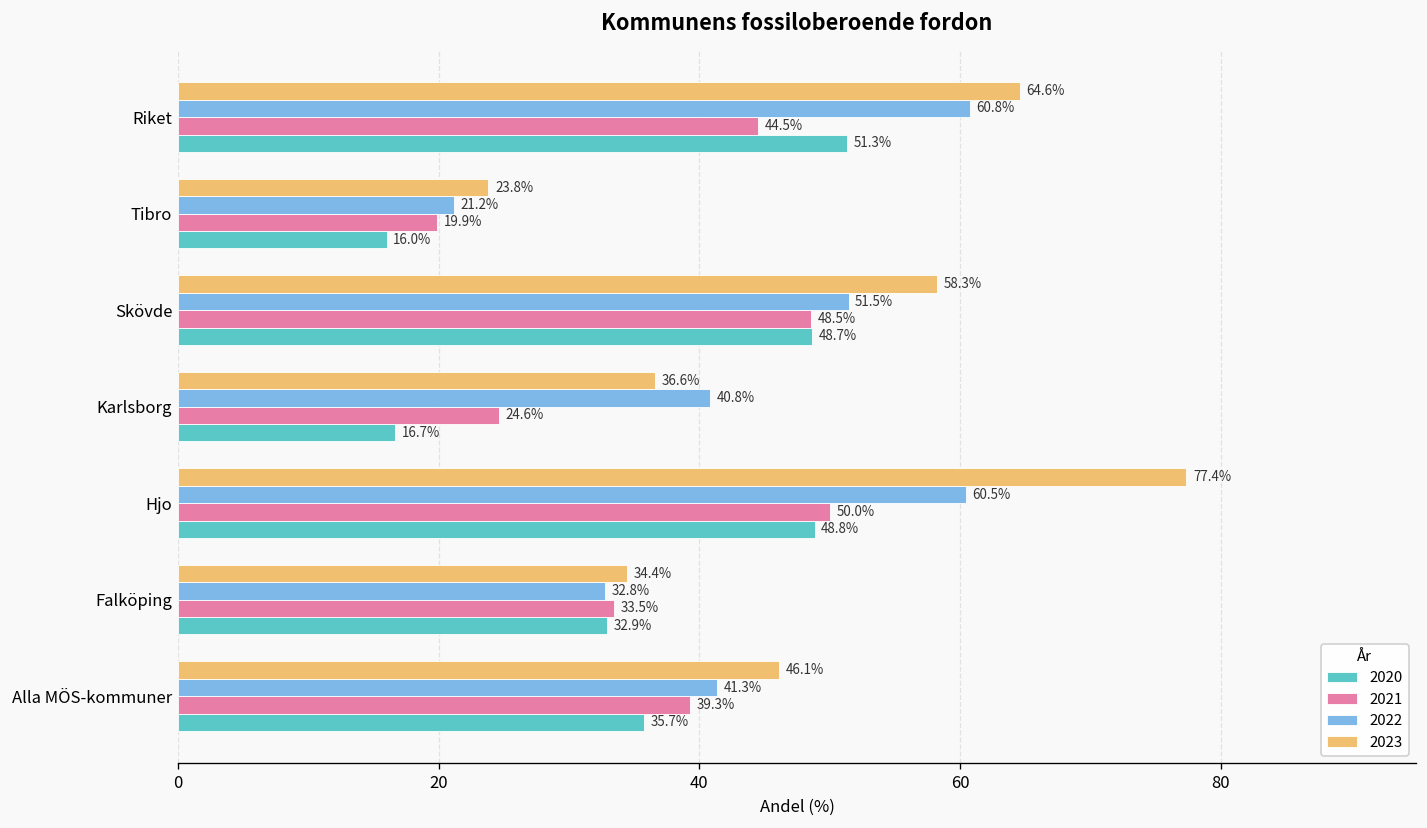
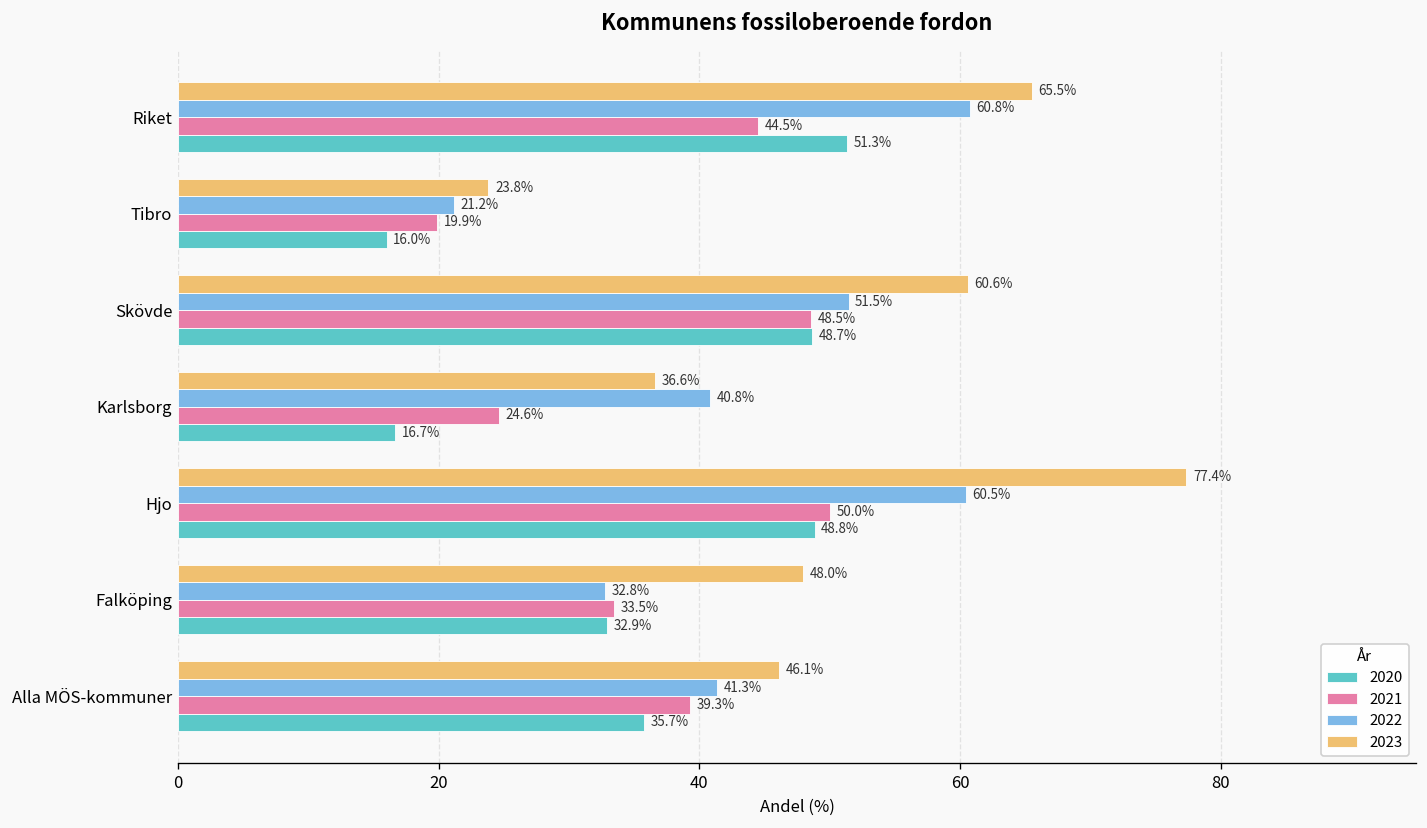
2023, Riket: 64.6% -> 65.5%
2023, Skövde: 58.3% -> 60.6%
2023, Falköping: 34.4% -> 48.0%
